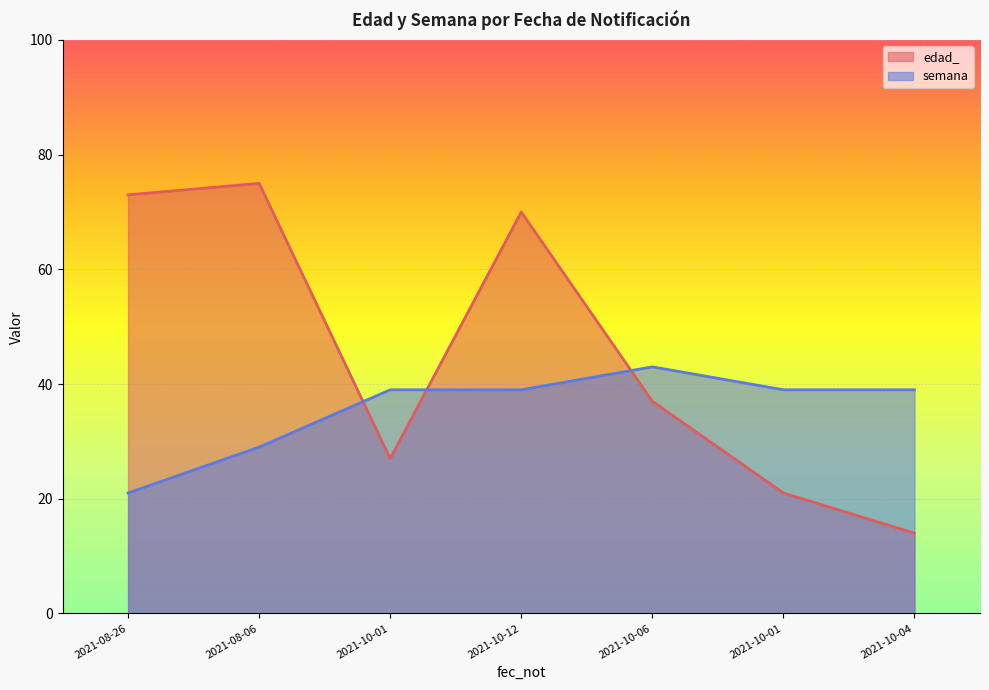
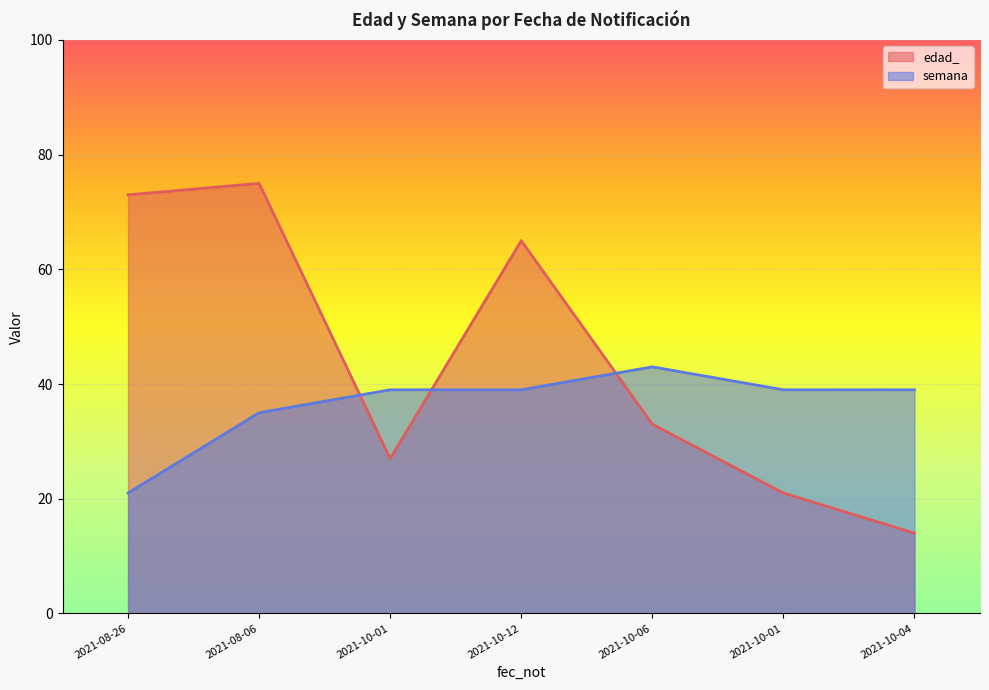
semana, 2021-08-06: 29 -> 35
edad_, 2021-10-12: 70 -> 65
edad_, 2021-10-06: 37 -> 33
